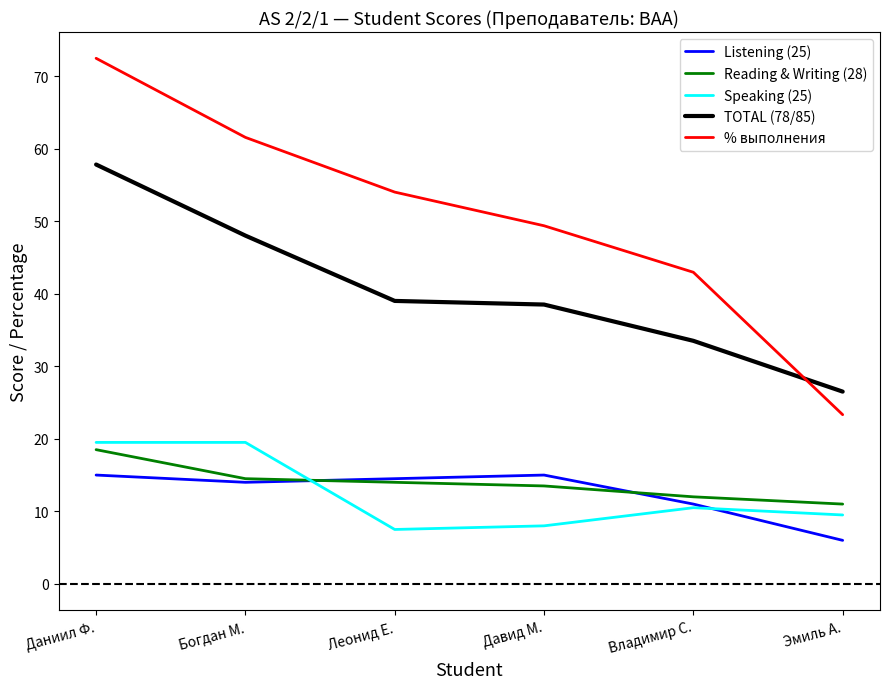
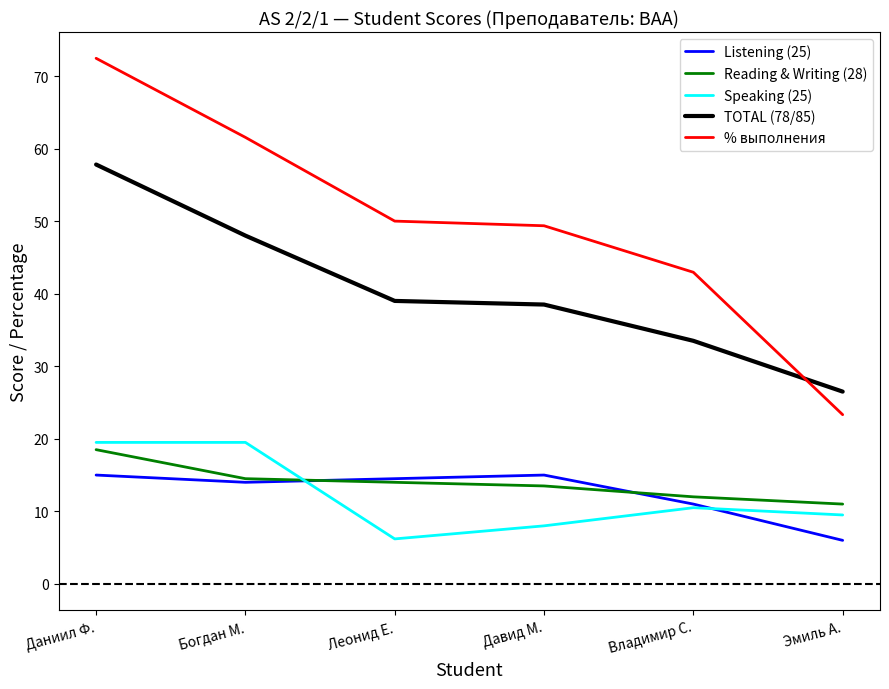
Speaking (25), Леонид Е.: 8 -> 6
% выполнения, Леонид Е.: 54 -> 50
